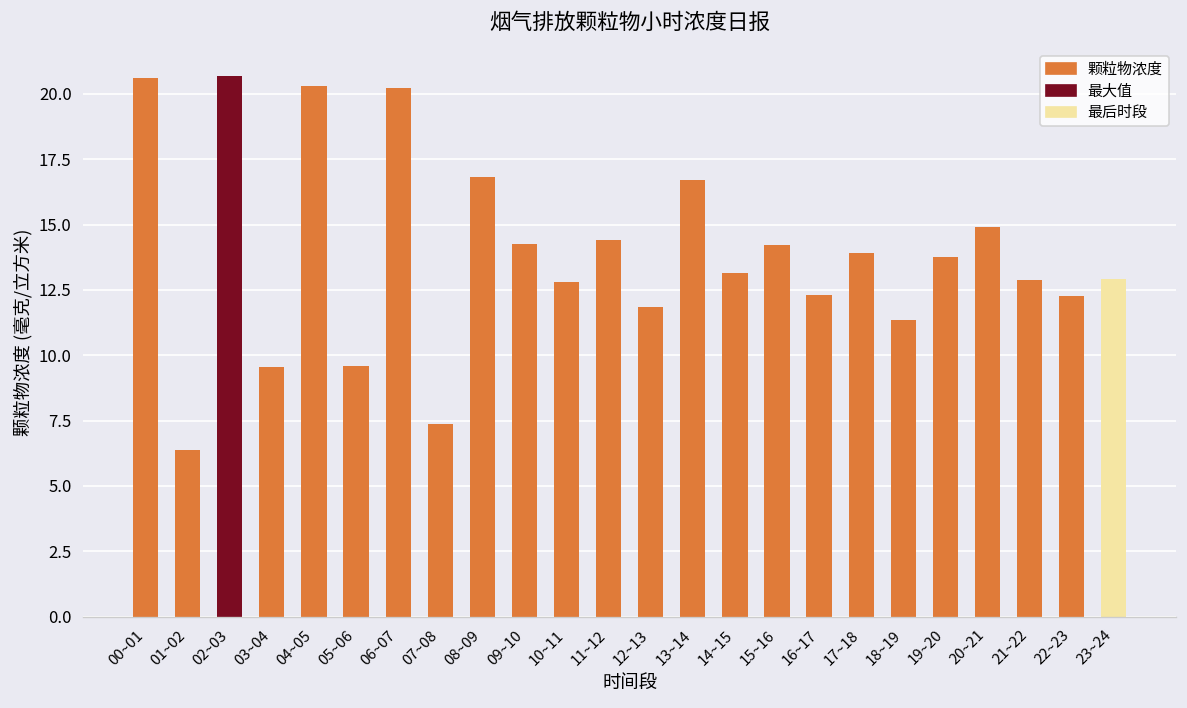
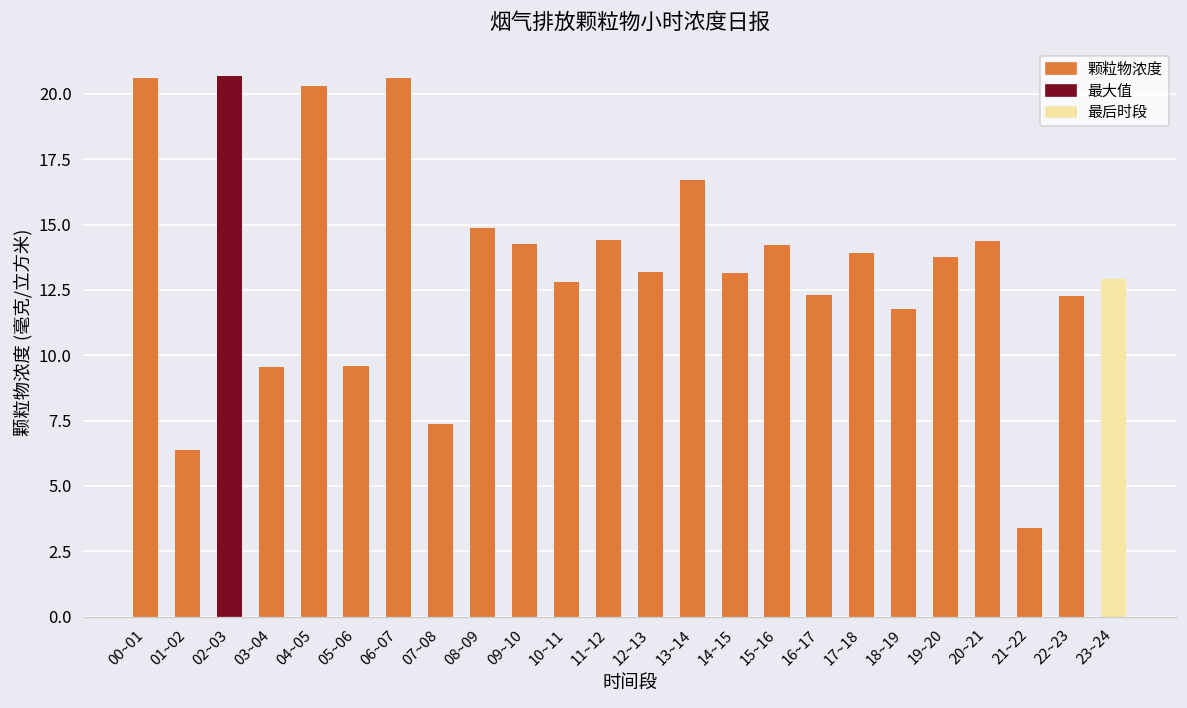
06~07: 20.2 -> 20.6
08~09: 16.8 -> 14.9
12~13: 11.8 -> 13.2
18~19: 11.4 -> 11.8
20~21: 14.9 -> 14.4
21~22: 12.9 -> 3.4
